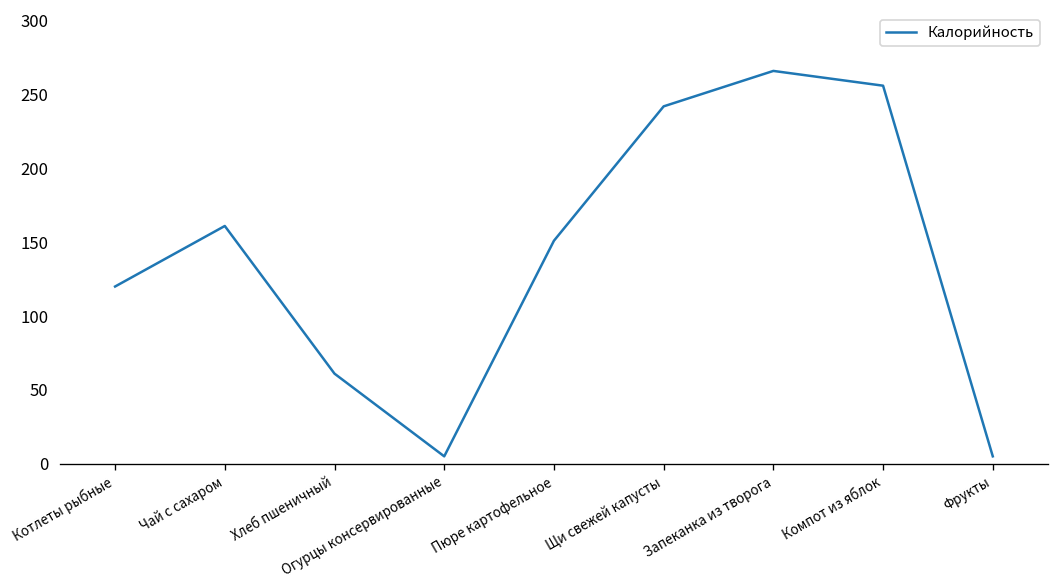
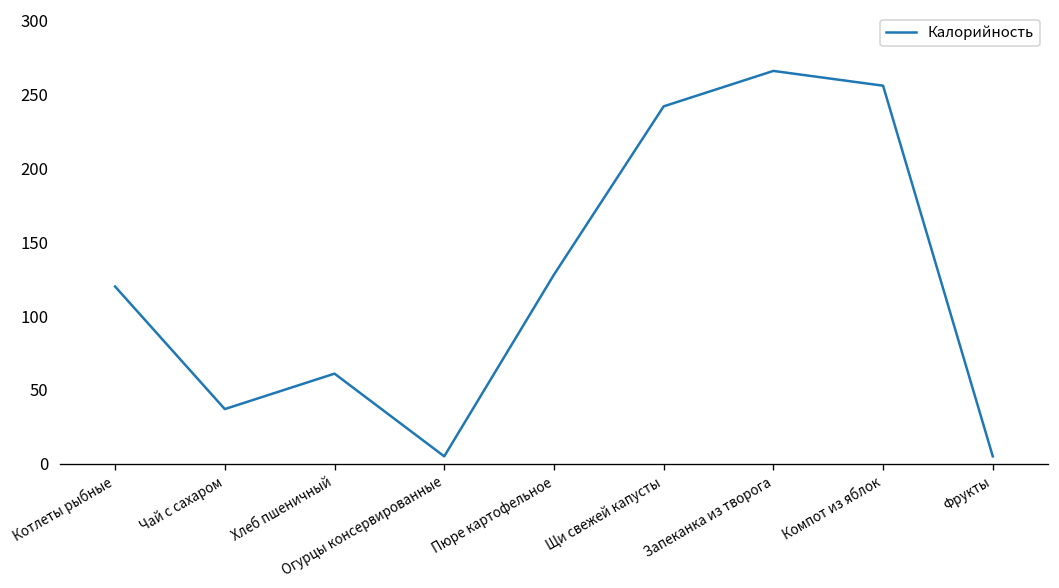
Чай с сахаром: 161 -> 37
Пюре картофельное: 151 -> 128
